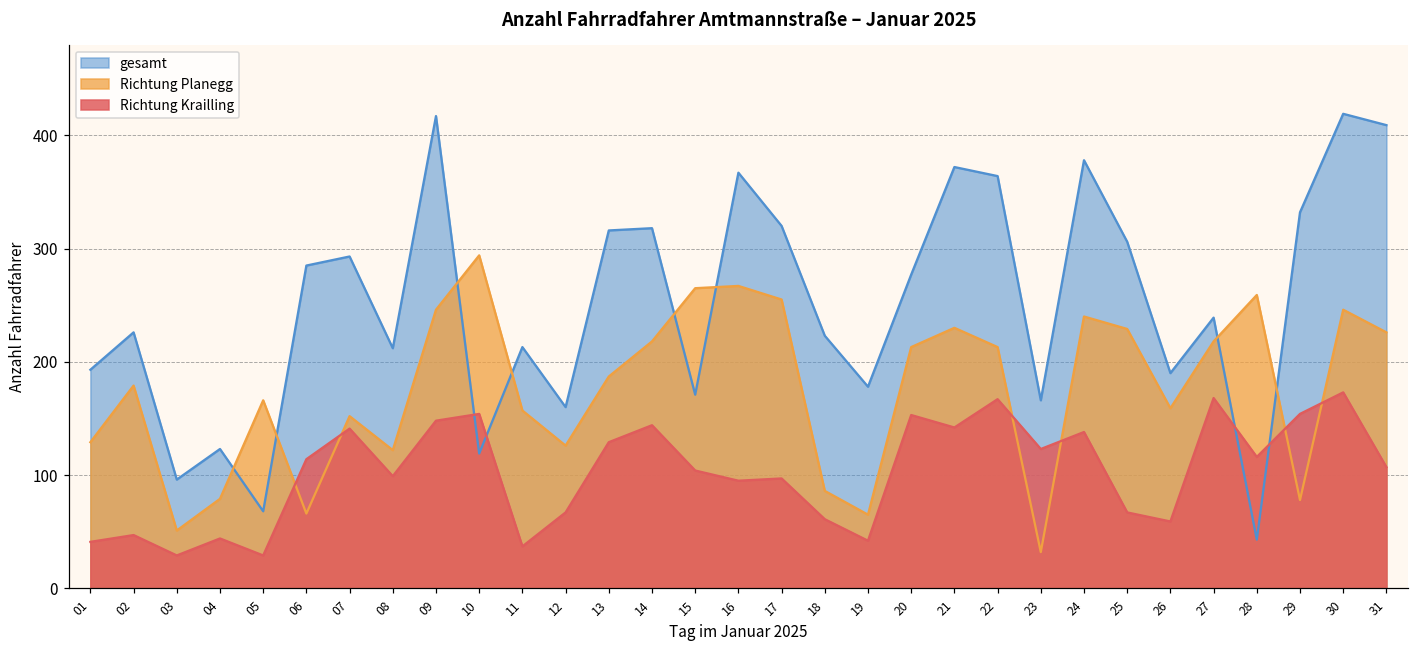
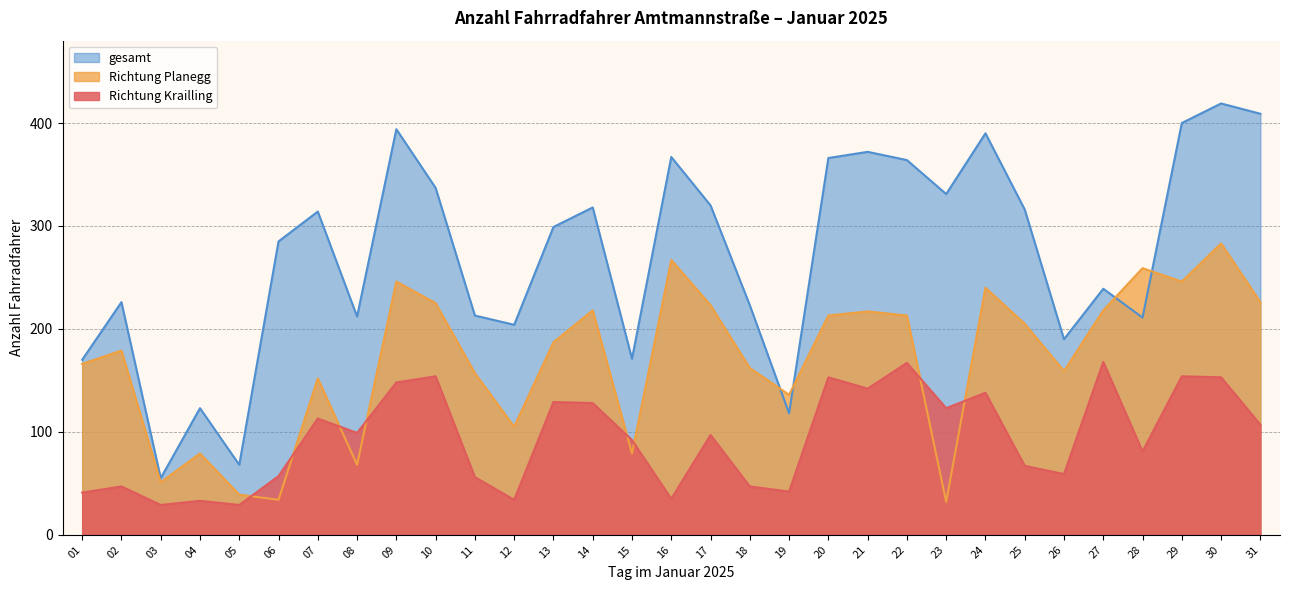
gesamt, 01: 193 -> 170
Richtung Planegg, 01: 129 -> 166
gesamt, 03: 96 -> 55
Richtung Krailling, 04: 44 -> 33
Richtung Planegg, 05: 166 -> 39
Richtung Planegg, 06: 66 -> 34
Richtung Krailling, 06: 114 -> 57
gesamt, 07: 293 -> 314
Richtung Krailling, 07: 141 -> 113
Richtung Planegg, 08: 122 -> 68
gesamt, 09: 417 -> 394
gesamt, 10: 119 -> 337
Richtung Planegg, 10: 294 -> 225
Richtung Krailling, 11: 37 -> 56
gesamt, 12: 160 -> 204
Richtung Planegg, 12: 126 -> 105
Richtung Krailling, 12: 67 -> 34
gesamt, 13: 316 -> 299
Richtung Krailling, 14: 144 -> 128
Richtung Planegg, 15: 265 -> 79
Richtung Krailling, 15: 104 -> 92
Richtung Krailling, 16: 95 -> 35
Richtung Planegg, 17: 255 -> 223
Richtung Planegg, 18: 86 -> 162
Richtung Krailling, 18: 61 -> 47
gesamt, 19: 178 -> 118
Richtung Planegg, 19: 65 -> 136
gesamt, 20: 277 -> 366
Richtung Planegg, 21: 230 -> 217
gesamt, 23: 166 -> 331
gesamt, 24: 378 -> 390
gesamt, 25: 306 -> 316
Richtung Planegg, 25: 229 -> 205
gesamt, 28: 43 -> 211
Richtung Krailling, 28: 116 -> 81
gesamt, 29: 332 -> 400
Richtung Planegg, 29: 78 -> 246
Richtung Planegg, 30: 246 -> 283
Richtung Krailling, 30: 173 -> 153
